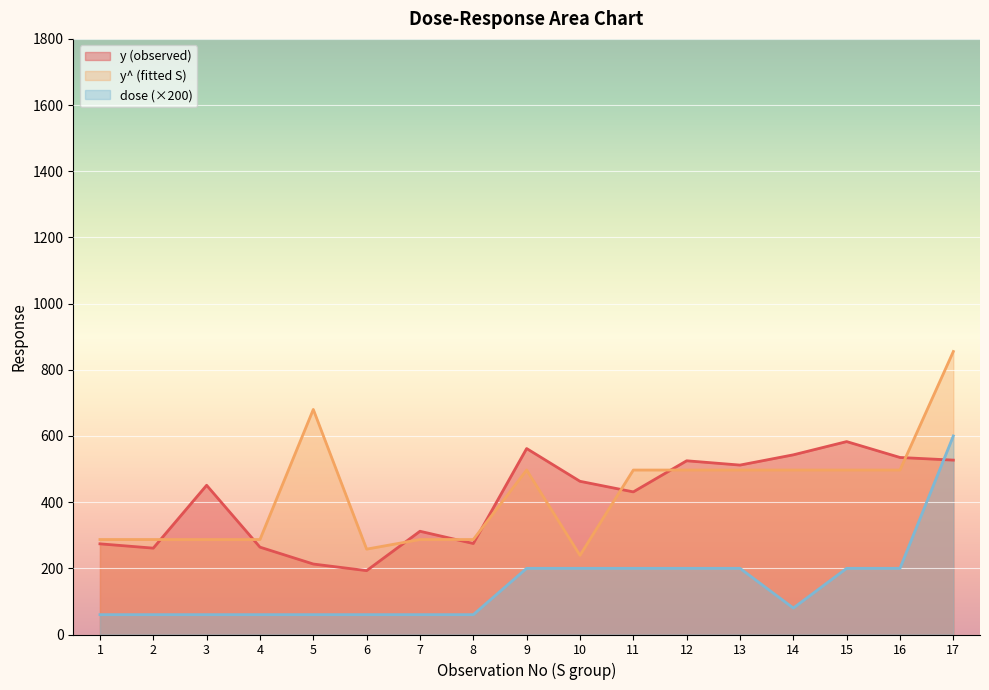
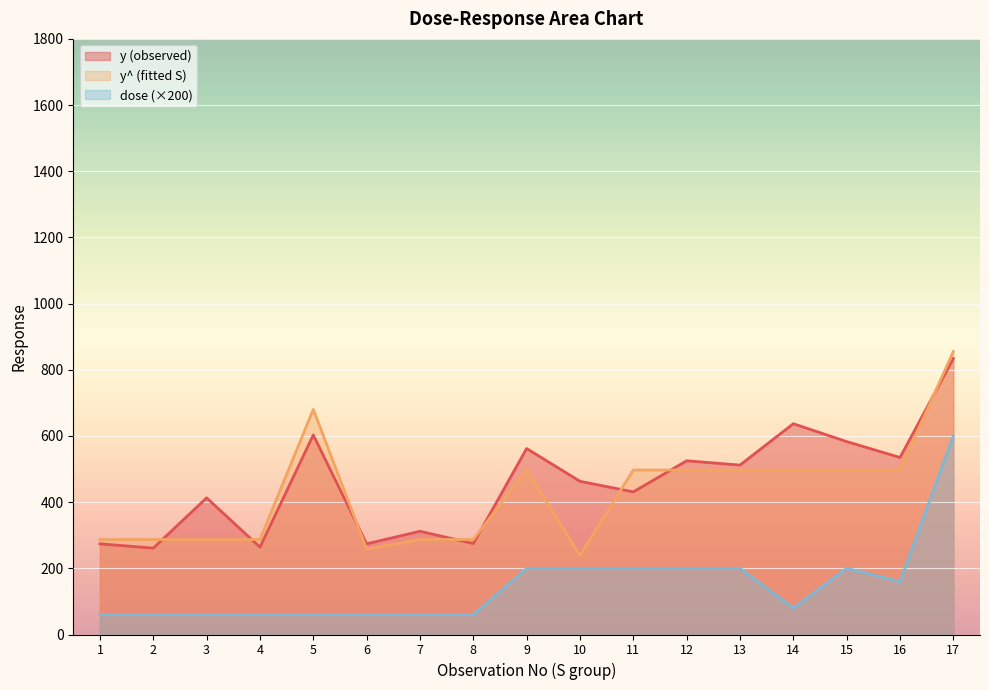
y (observed), 3: 450 -> 410
y (observed), 5: 210 -> 600
y (observed), 6: 190 -> 270
y (observed), 14: 540 -> 640
dose (×200), 16: 200 -> 160
y (observed), 17: 530 -> 830
